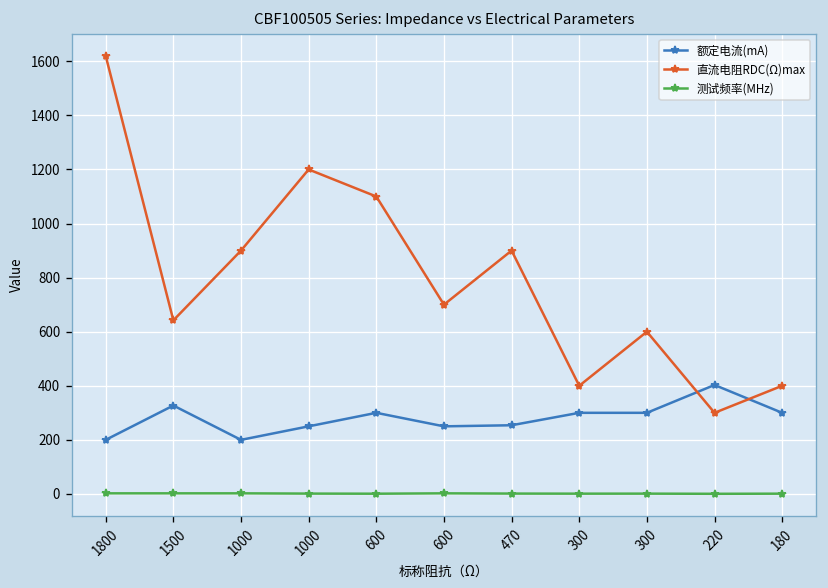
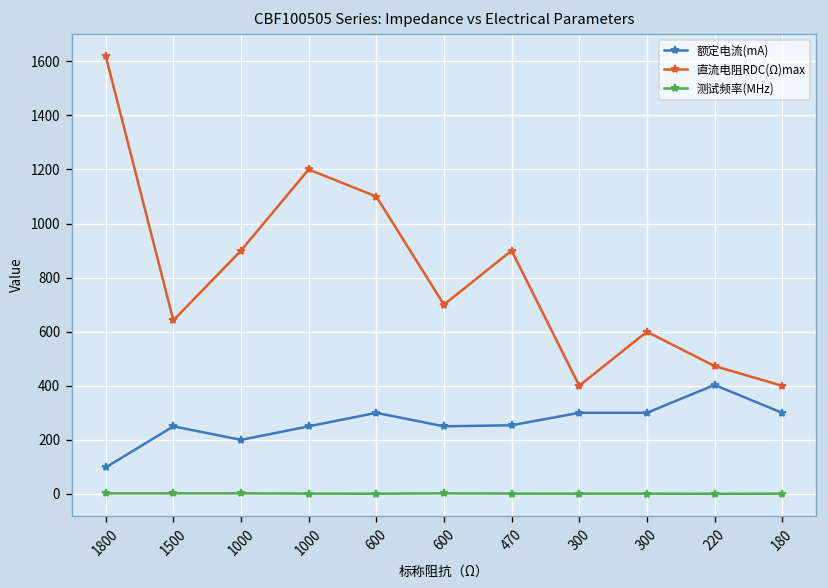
额定电流(mA), 1800: 200 -> 100
额定电流(mA), 1500: 330 -> 250
直流电阻RDC(Ω)max, 220: 300 -> 470
